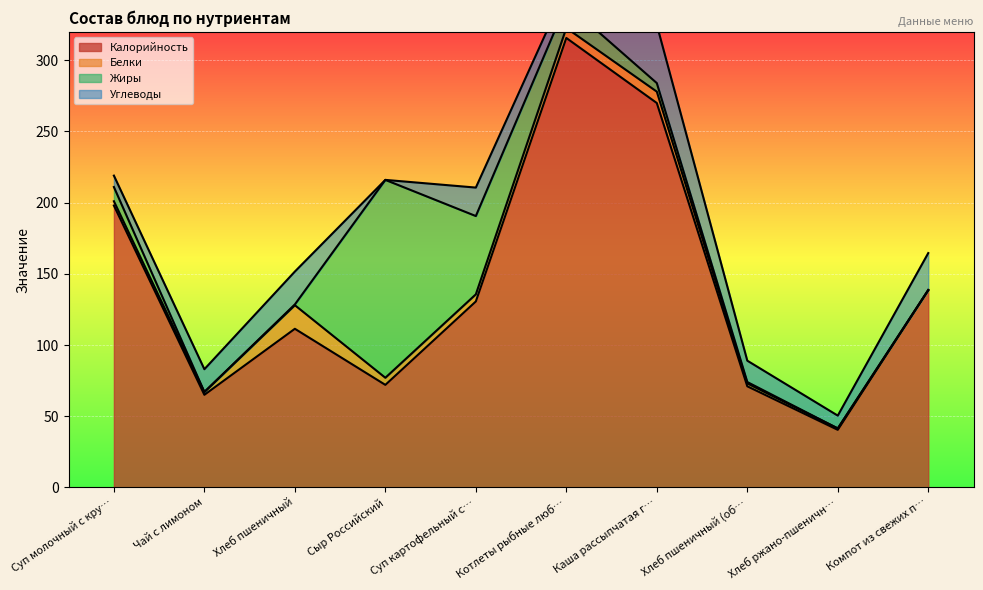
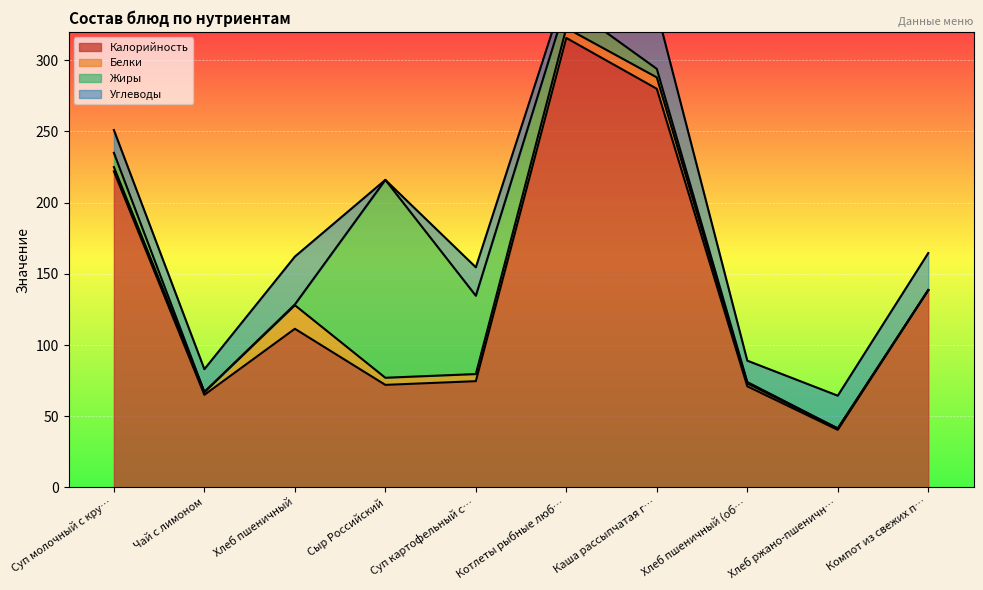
Калорийность, Суп молочный с кру…: 198 -> 222
Углеводы, Суп молочный с кру…: 8 -> 16
Углеводы, Хлеб пшеничный: 23 -> 34
Калорийность, Суп картофельный с…: 131 -> 75
Калорийность, Каша рассыпчатая г…: 270 -> 280
Углеводы, Хлеб ржано-пшеничн…: 9 -> 23
